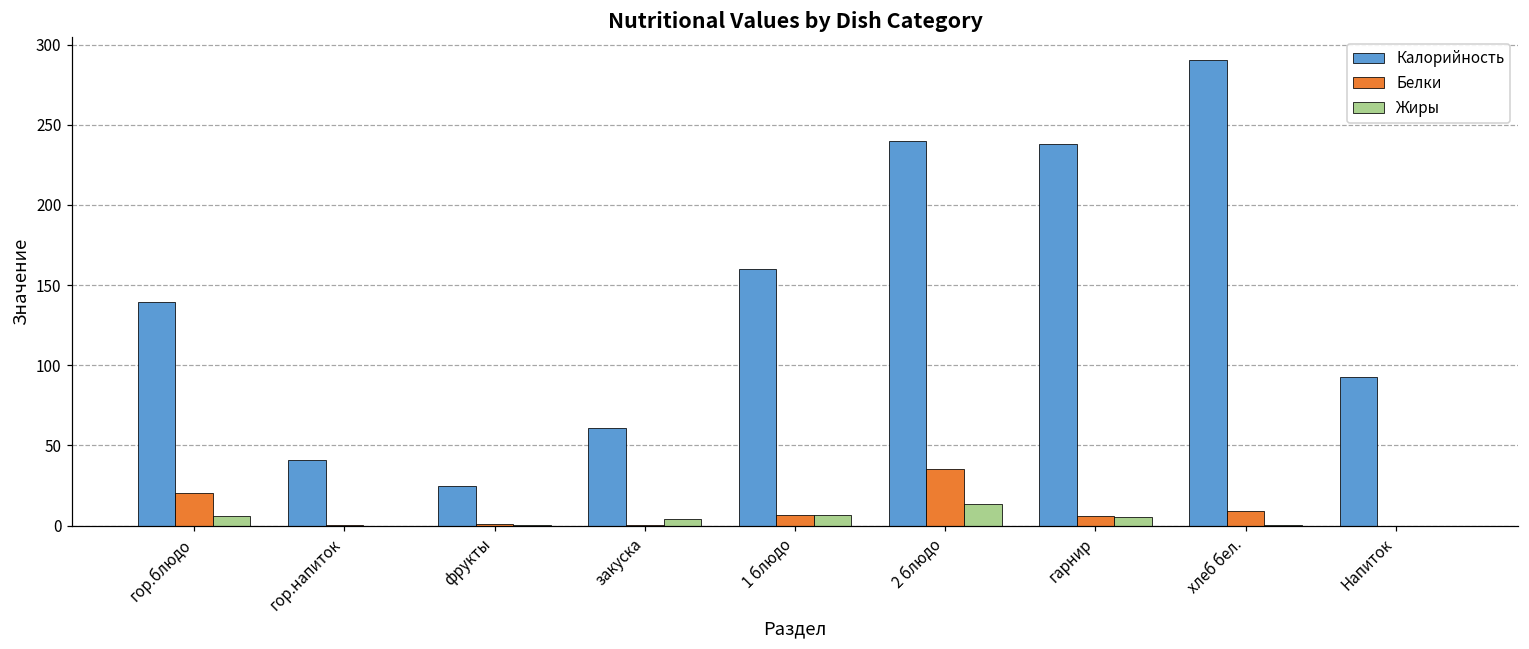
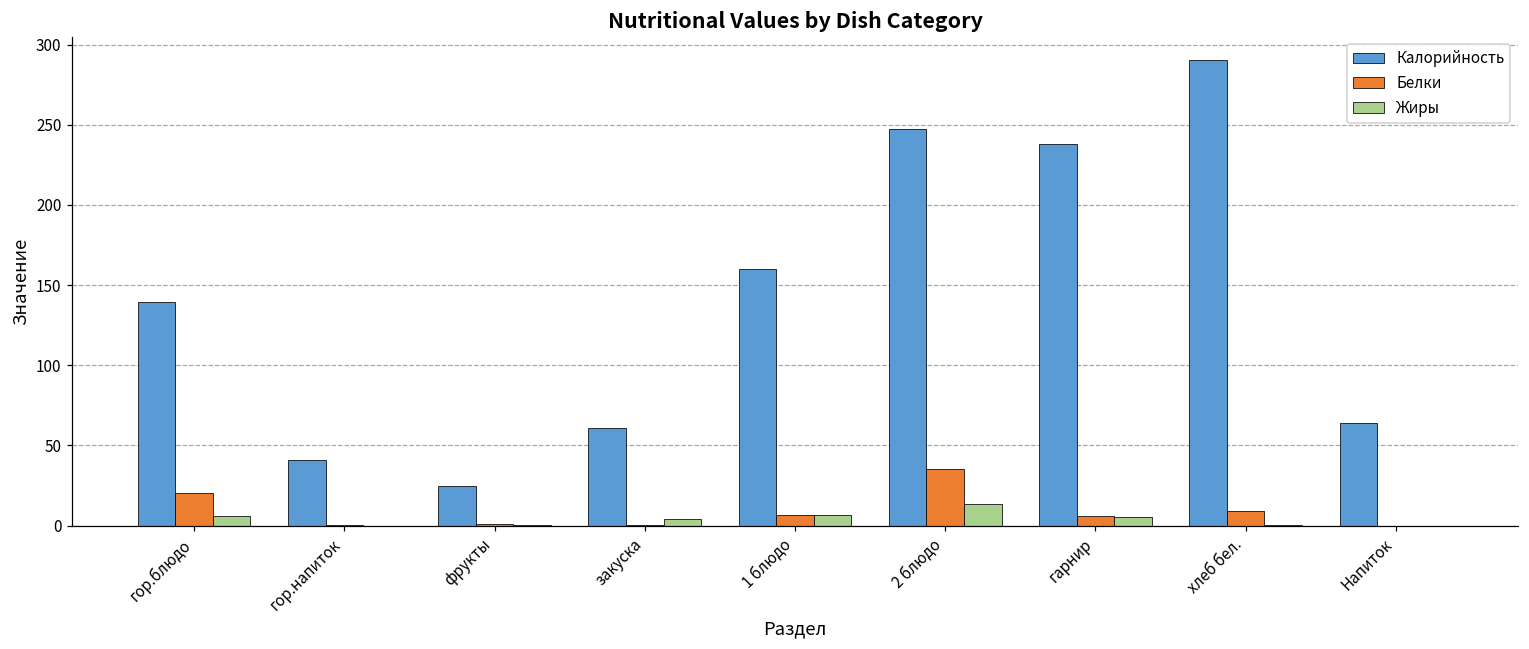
Калорийность, 2 блюдо: 240 -> 248
Калорийность, Напиток: 93 -> 64
